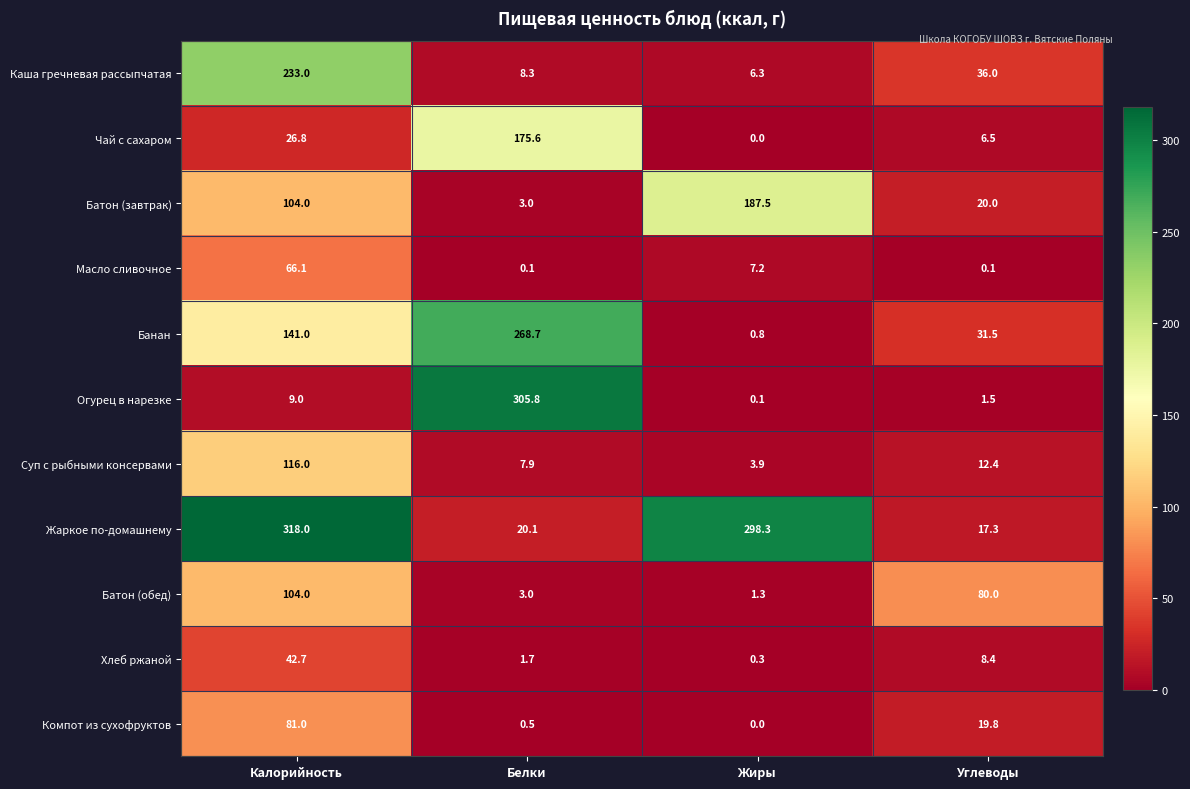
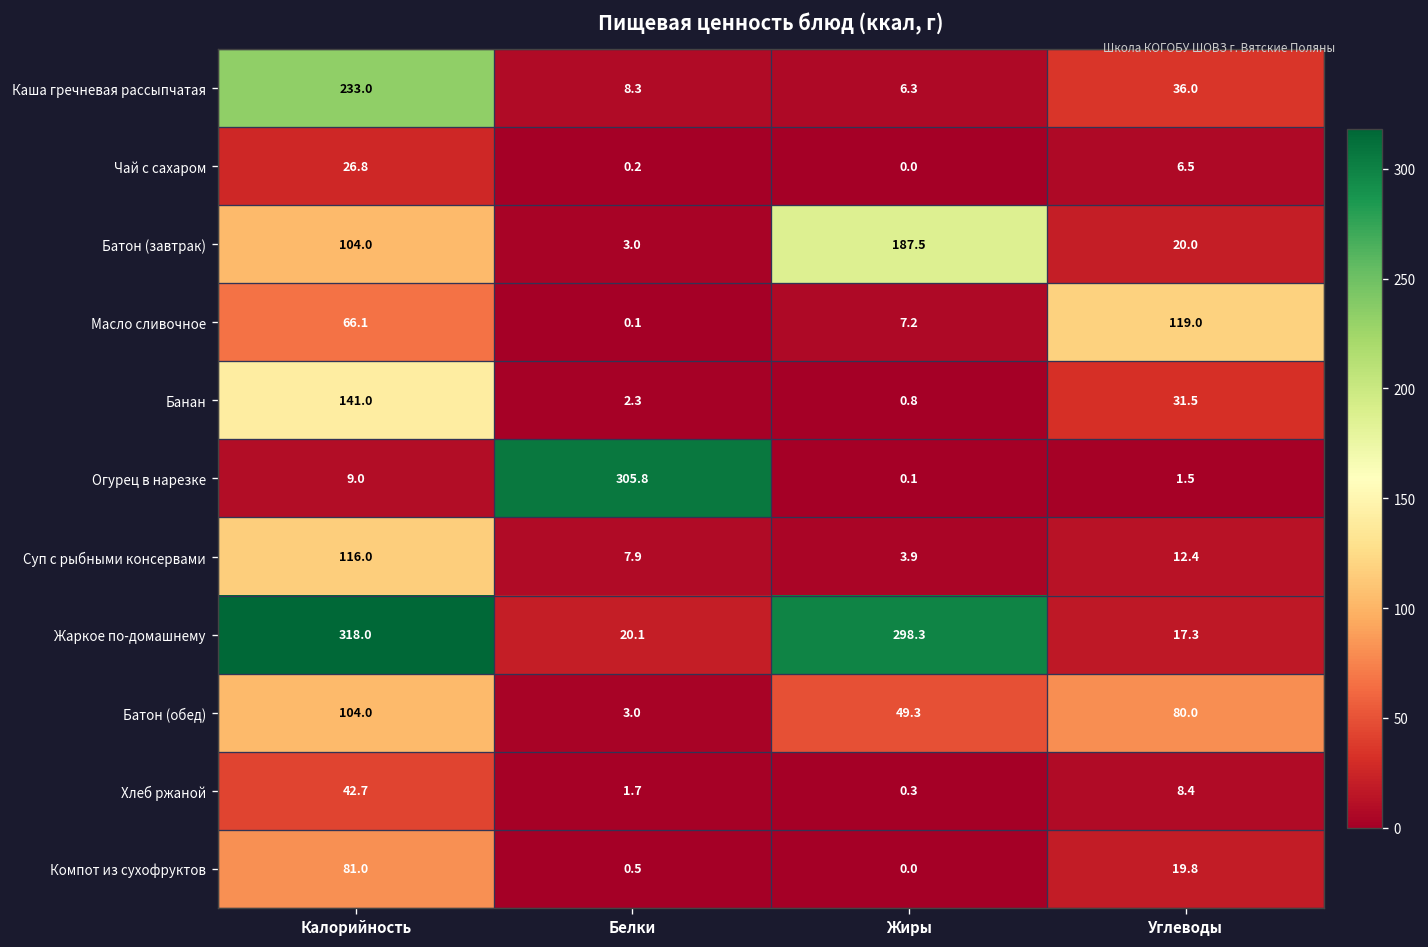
Чай с сахаром, Белки: 175.6 -> 0.2
Масло сливочное, Углеводы: 0.1 -> 119.0
Банан, Белки: 268.7 -> 2.3
Батон (обед), Жиры: 1.3 -> 49.3
